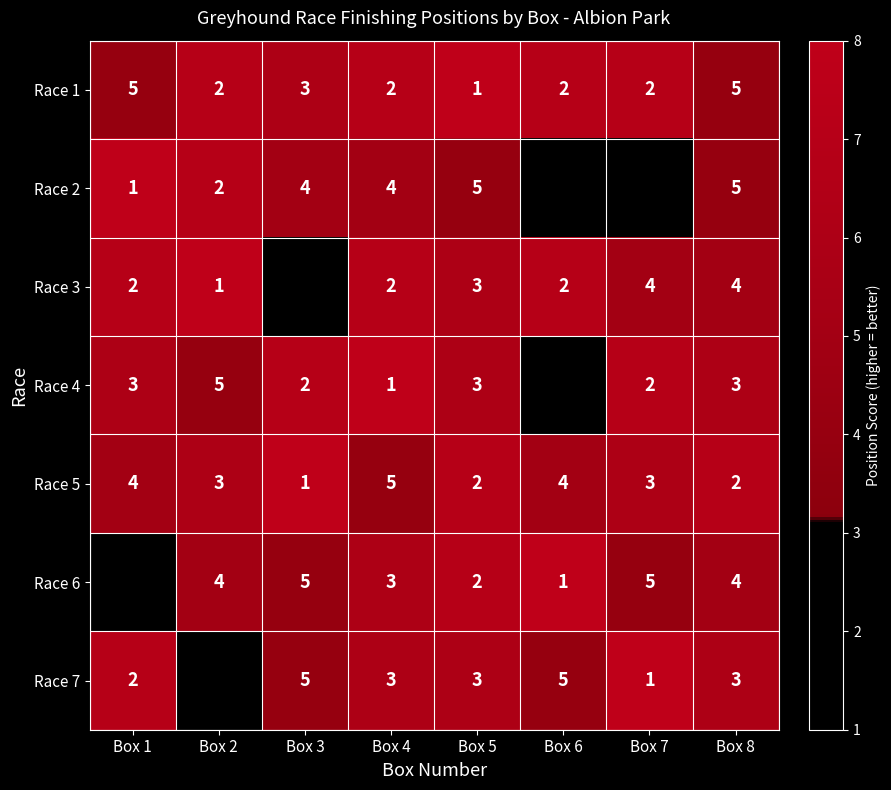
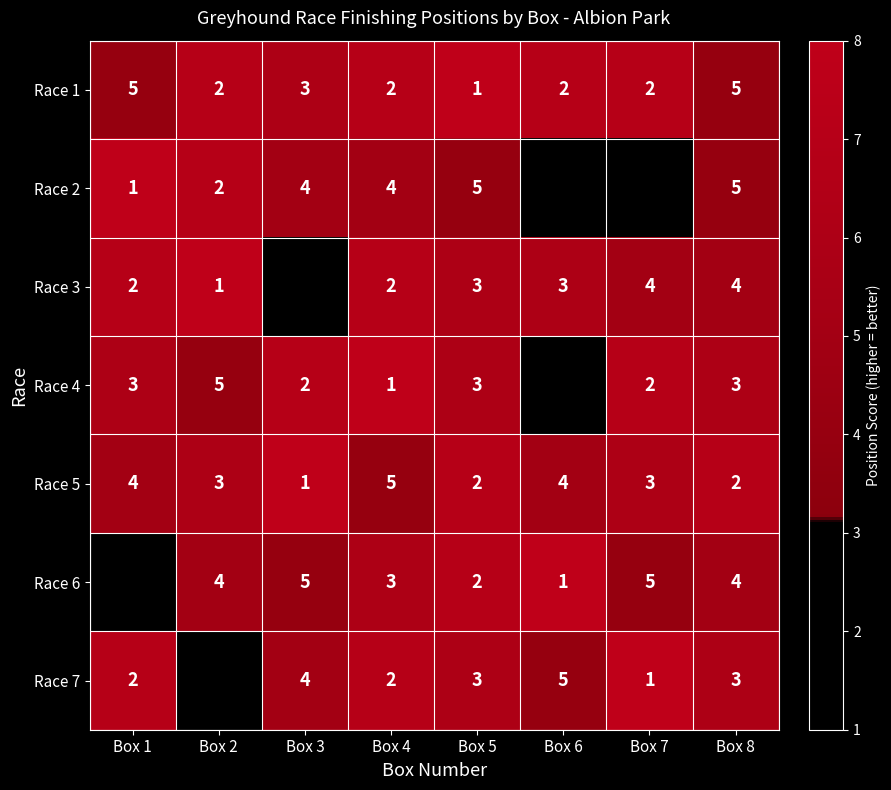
Race 3, Box 6: 2 -> 3
Race 7, Box 3: 5 -> 4
Race 7, Box 4: 3 -> 2
